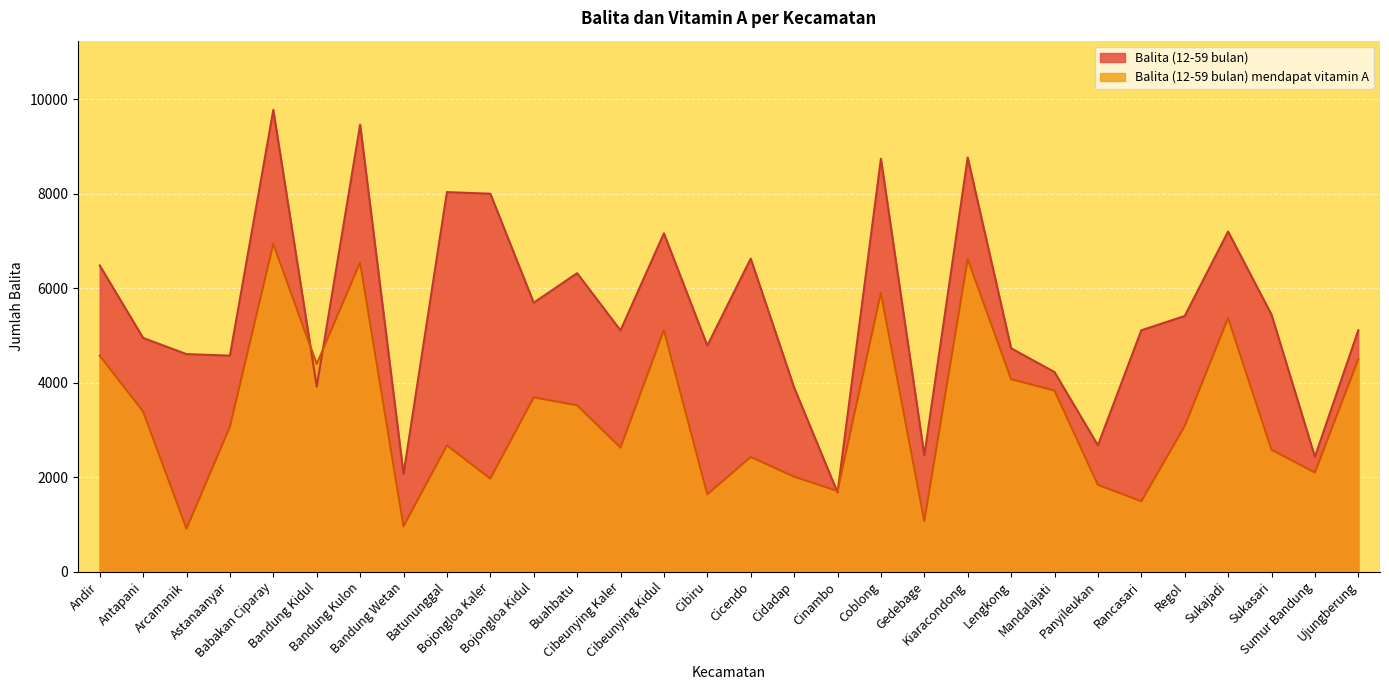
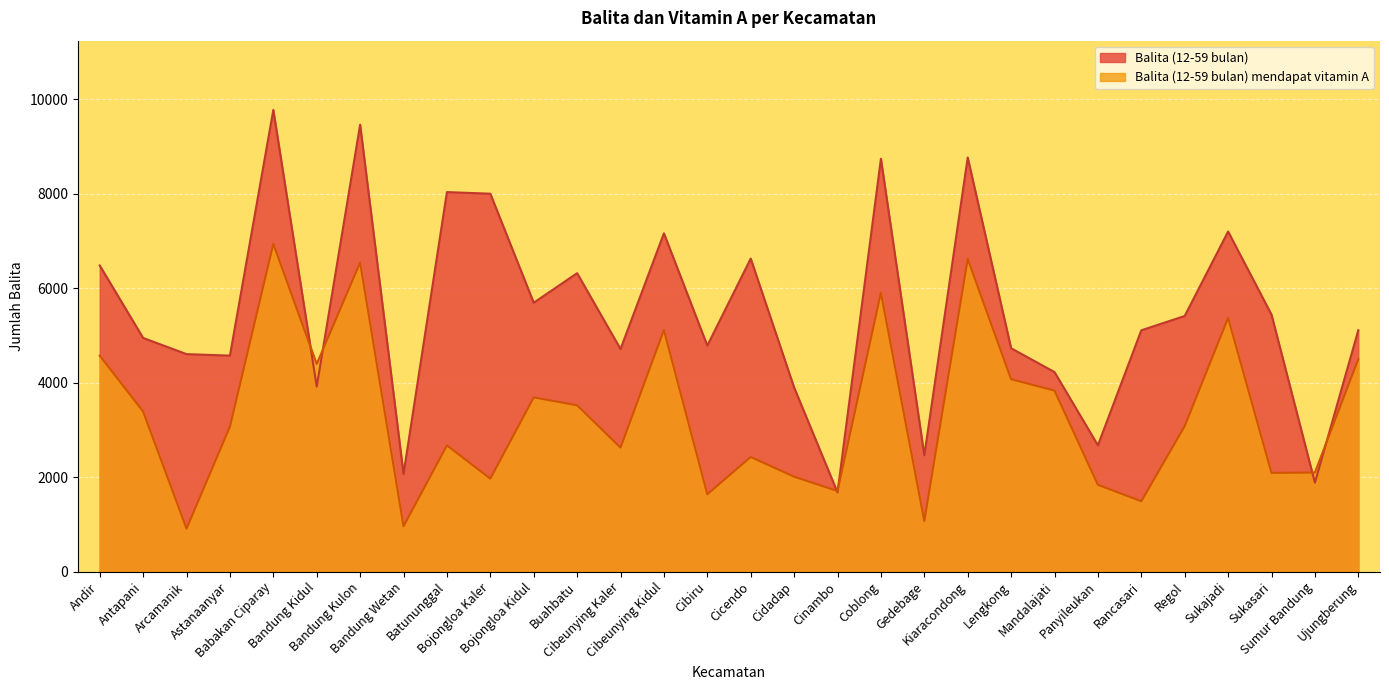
Balita (12-59 bulan), Cibeunying Kaler: 5100 -> 4700
Balita (12-59 bulan) mendapat vitamin A, Sukasari: 2600 -> 2100
Balita (12-59 bulan), Sumur Bandung: 2400 -> 1900
